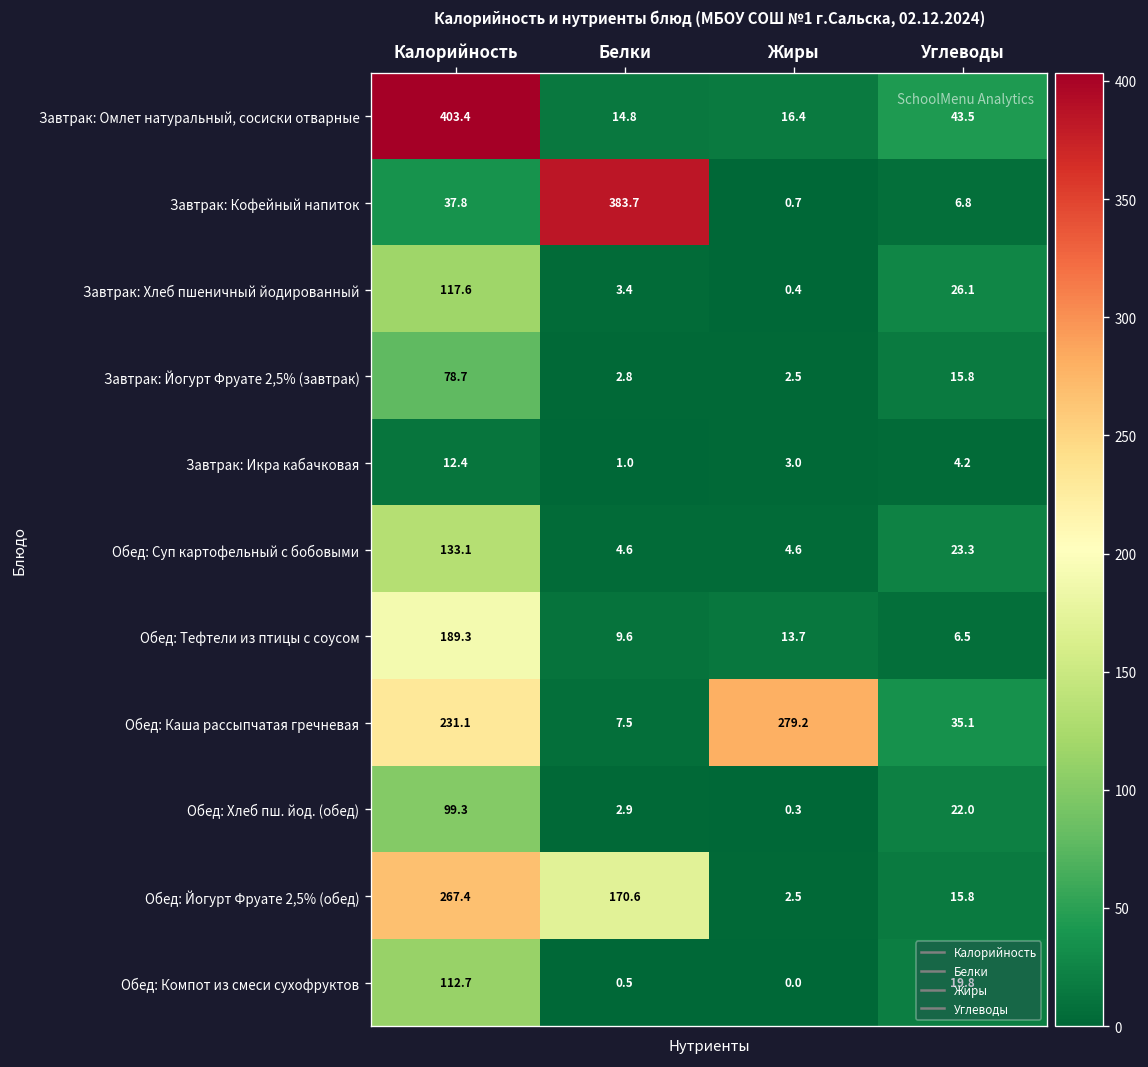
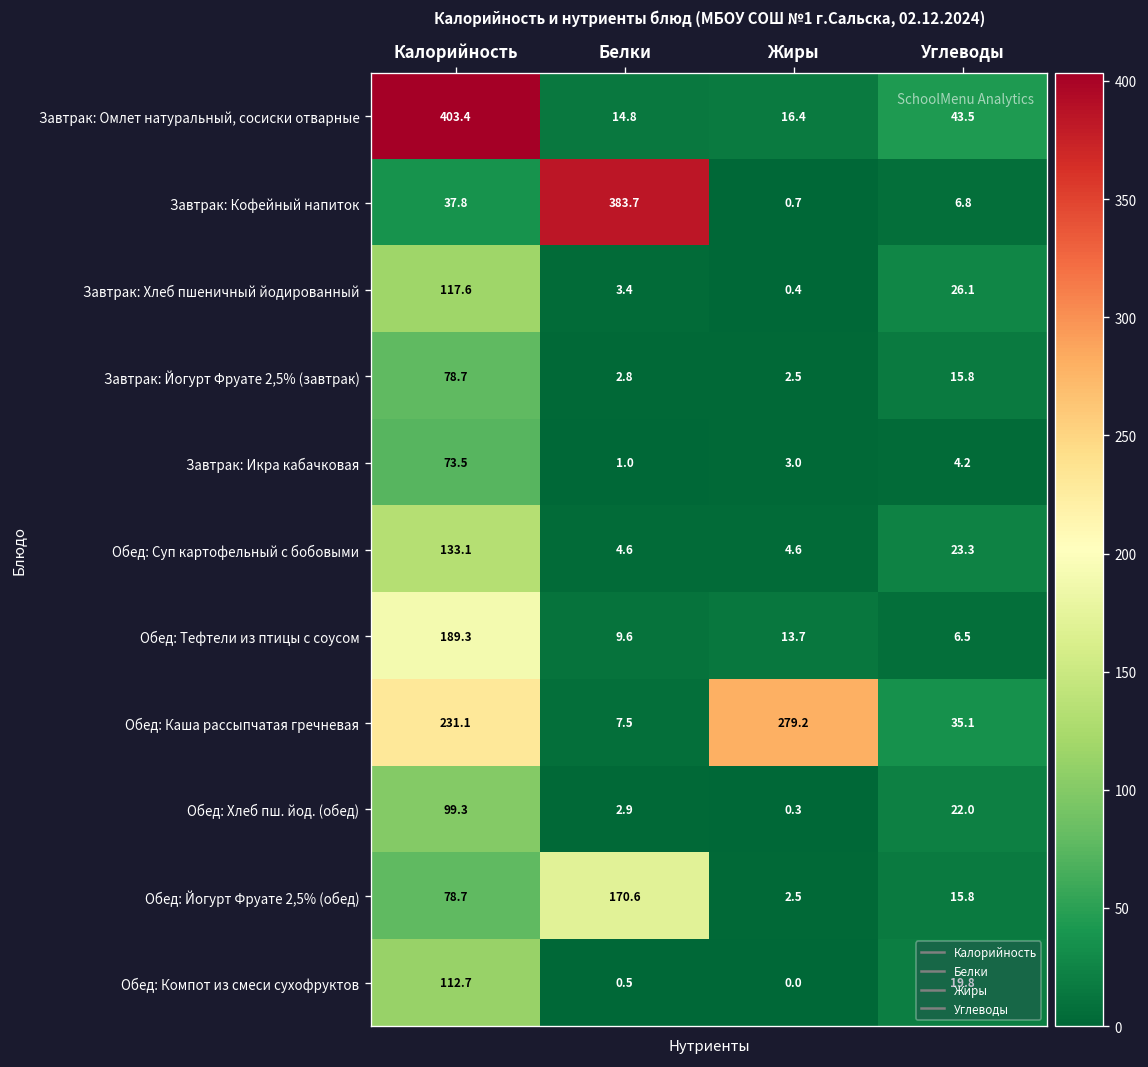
Завтрак: Икра кабачковая, Калорийность: 12.4 -> 73.5
Обед: Йогурт Фруате 2,5% (обед), Калорийность: 267.4 -> 78.7
